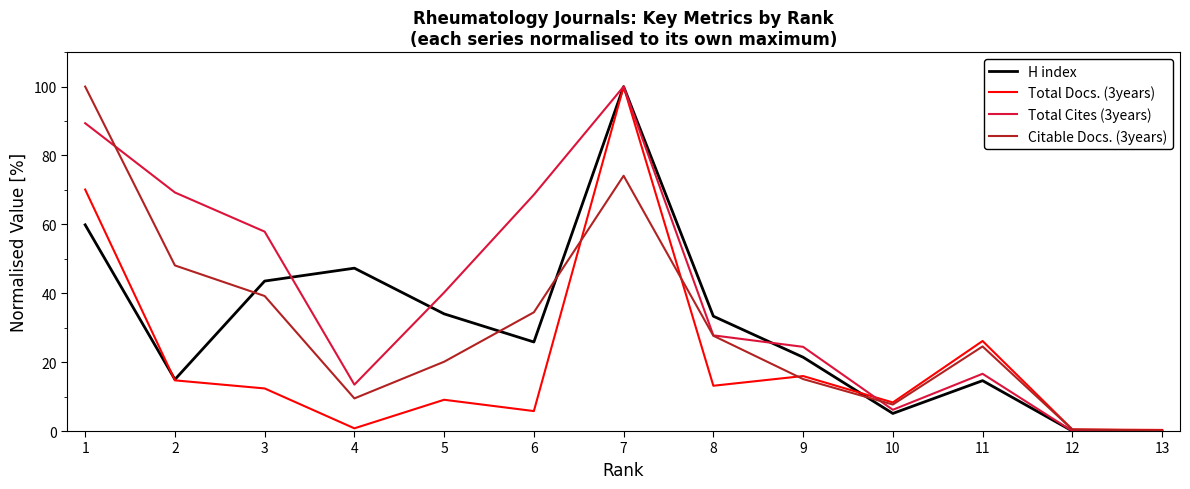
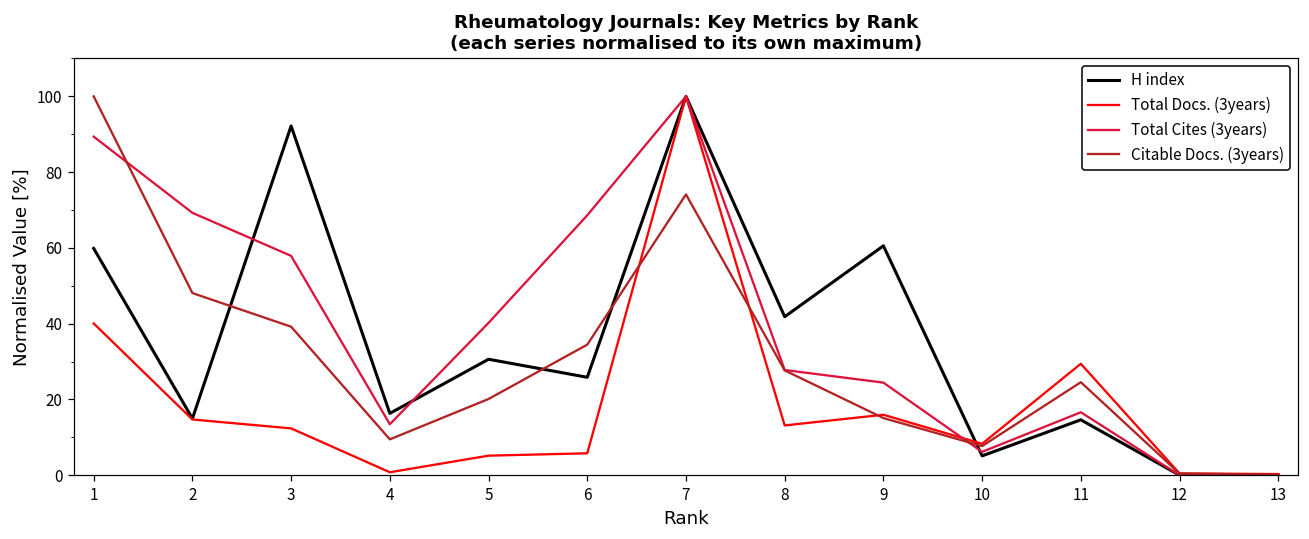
Total Docs. (3years), 1: 70 -> 40
H index, 3: 44 -> 92
H index, 4: 47 -> 16
H index, 5: 34 -> 31
Total Docs. (3years), 5: 9 -> 5
H index, 8: 33 -> 42
H index, 9: 21 -> 61
Total Docs. (3years), 11: 26 -> 29
